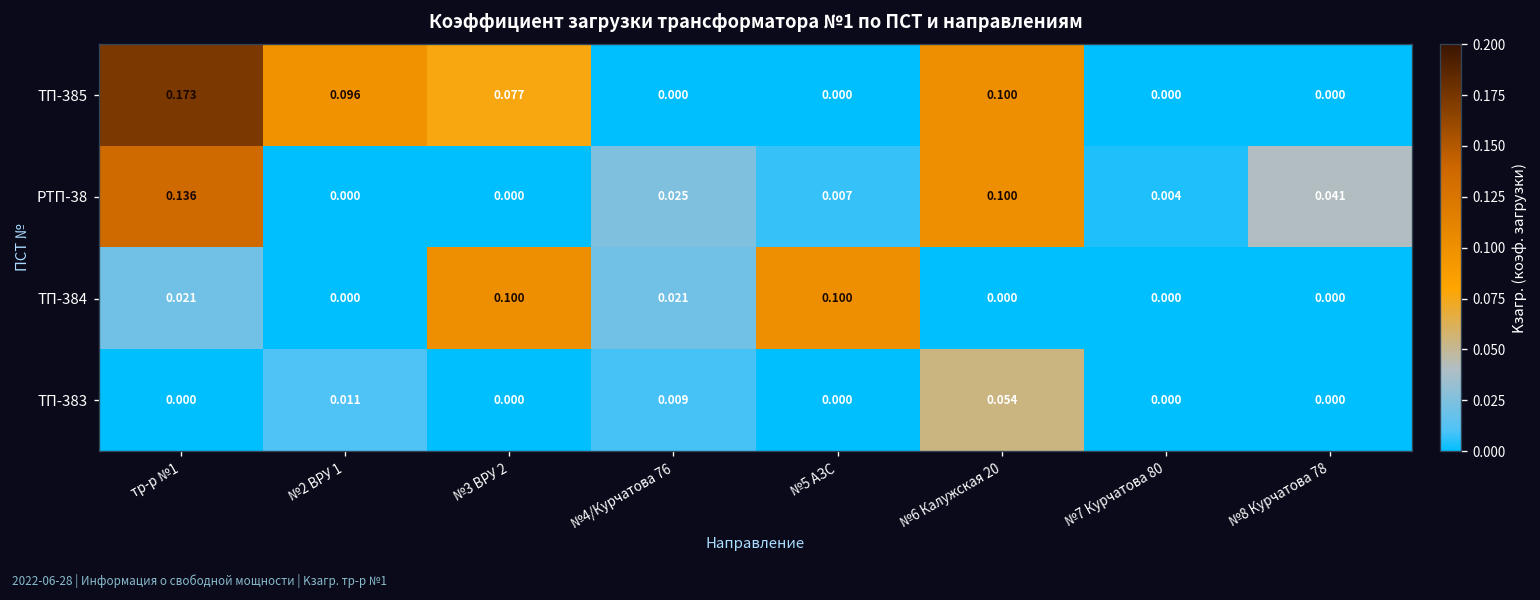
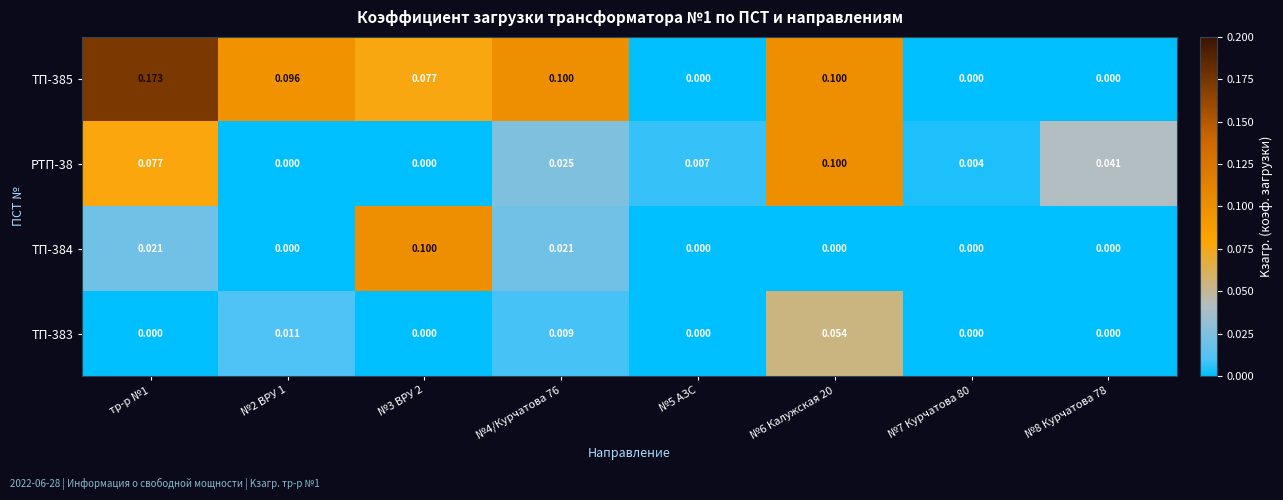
ТП-385, №4/Курчатова 76: 0.000 -> 0.100
РТП-38, тр-р №1: 0.136 -> 0.077
ТП-384, №5 АЗС: 0.100 -> 0.000
